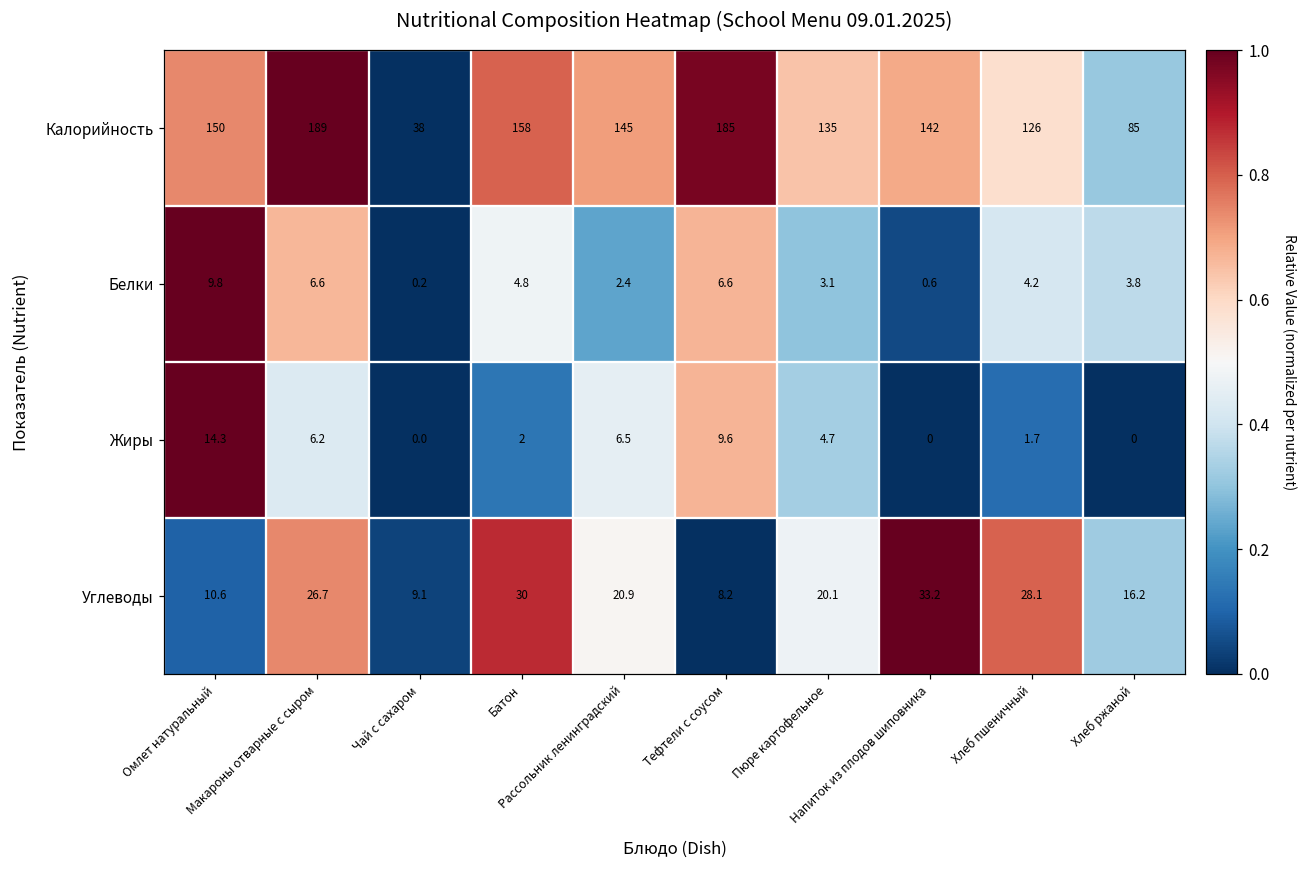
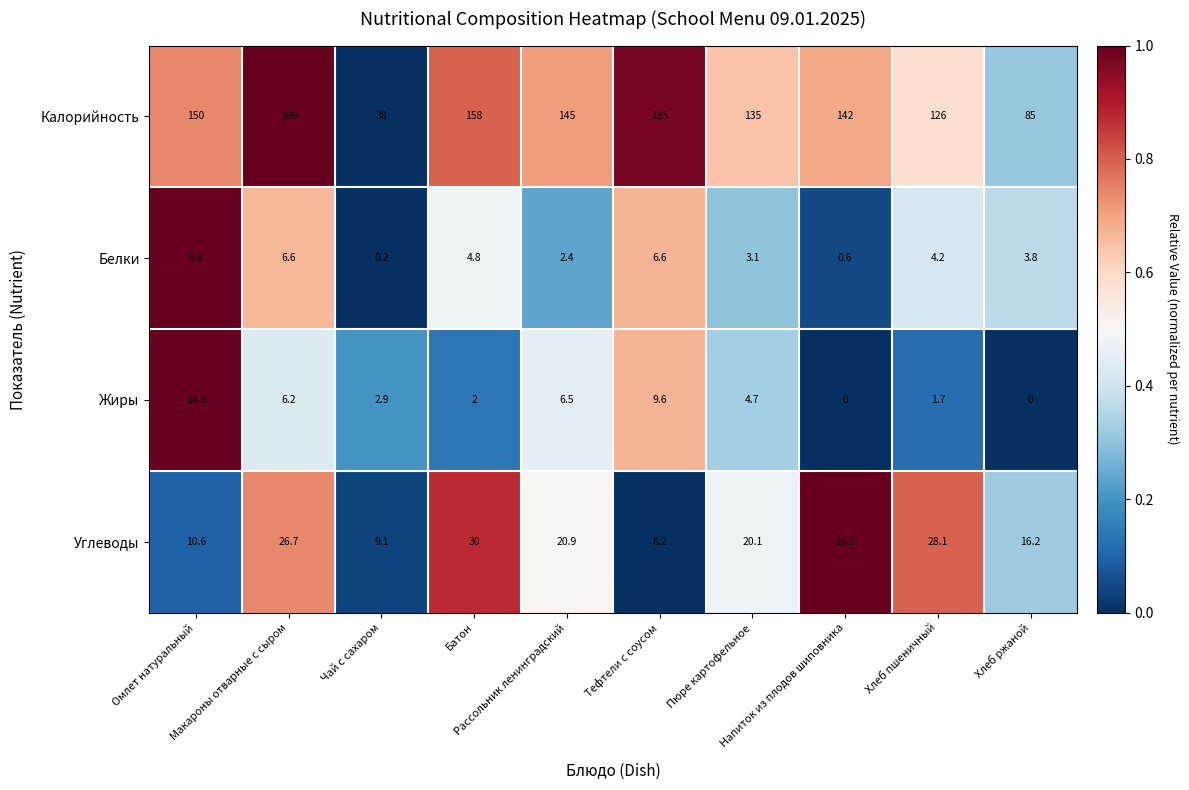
Жиры, Чай с сахаром: 0.0 -> 2.9
